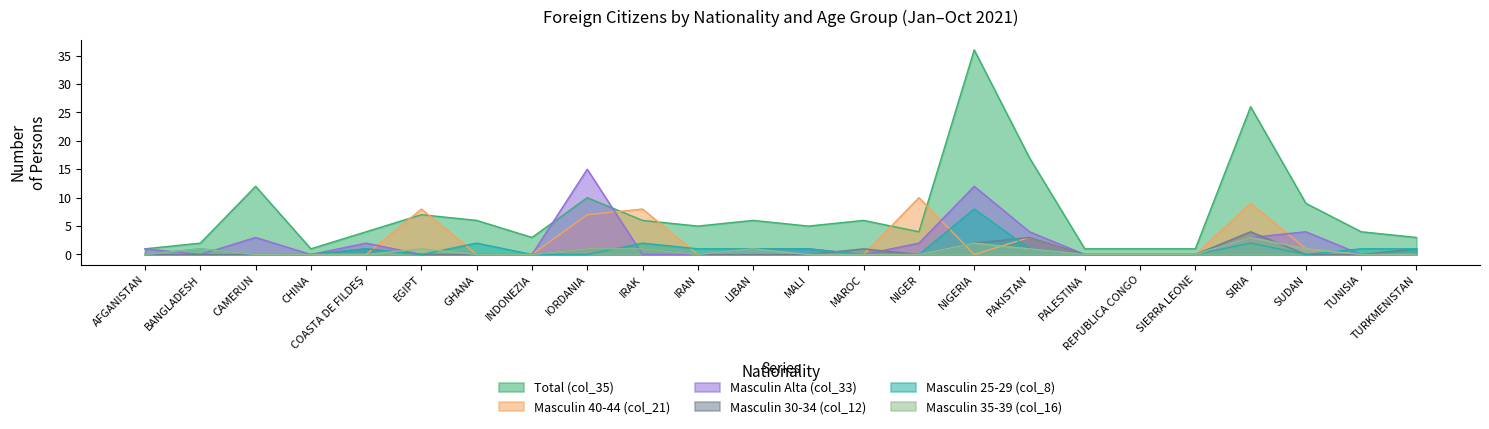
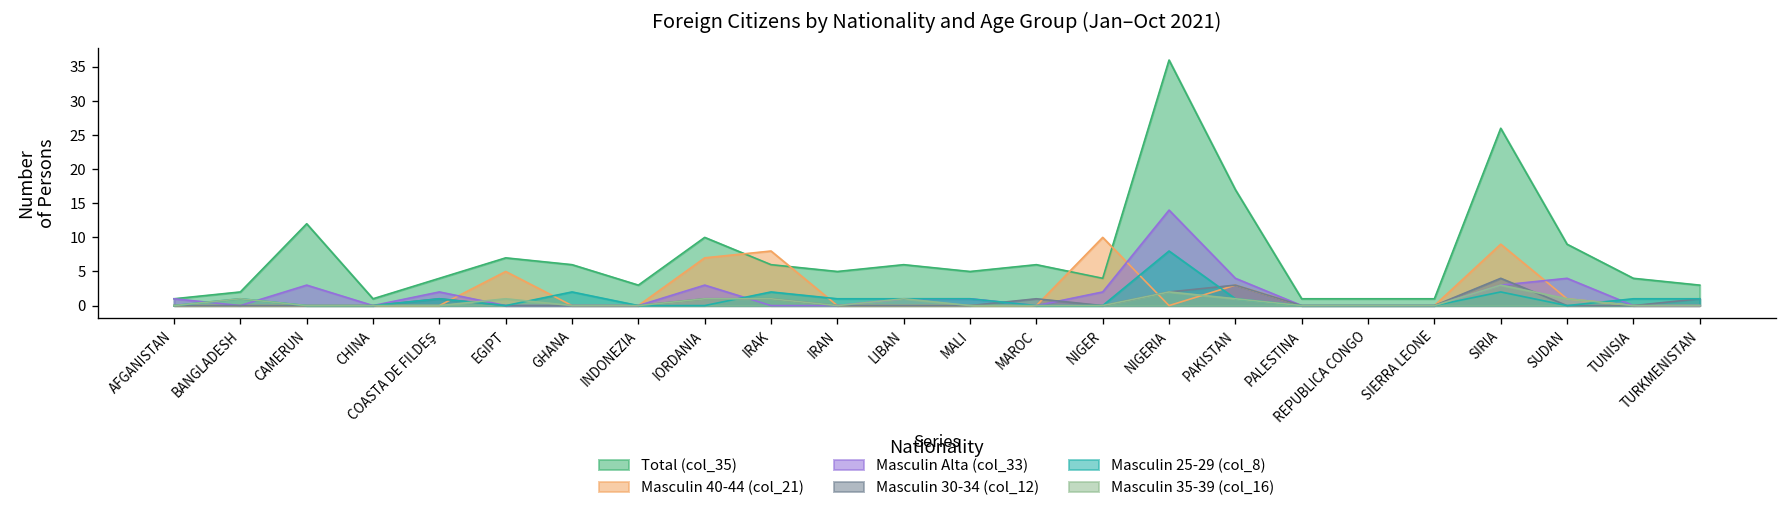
Masculin 40-44 (col_21), EGIPT: 8 -> 5
Masculin Alta (col_33), IORDANIA: 15 -> 3
Masculin Alta (col_33), NIGERIA: 12 -> 14
